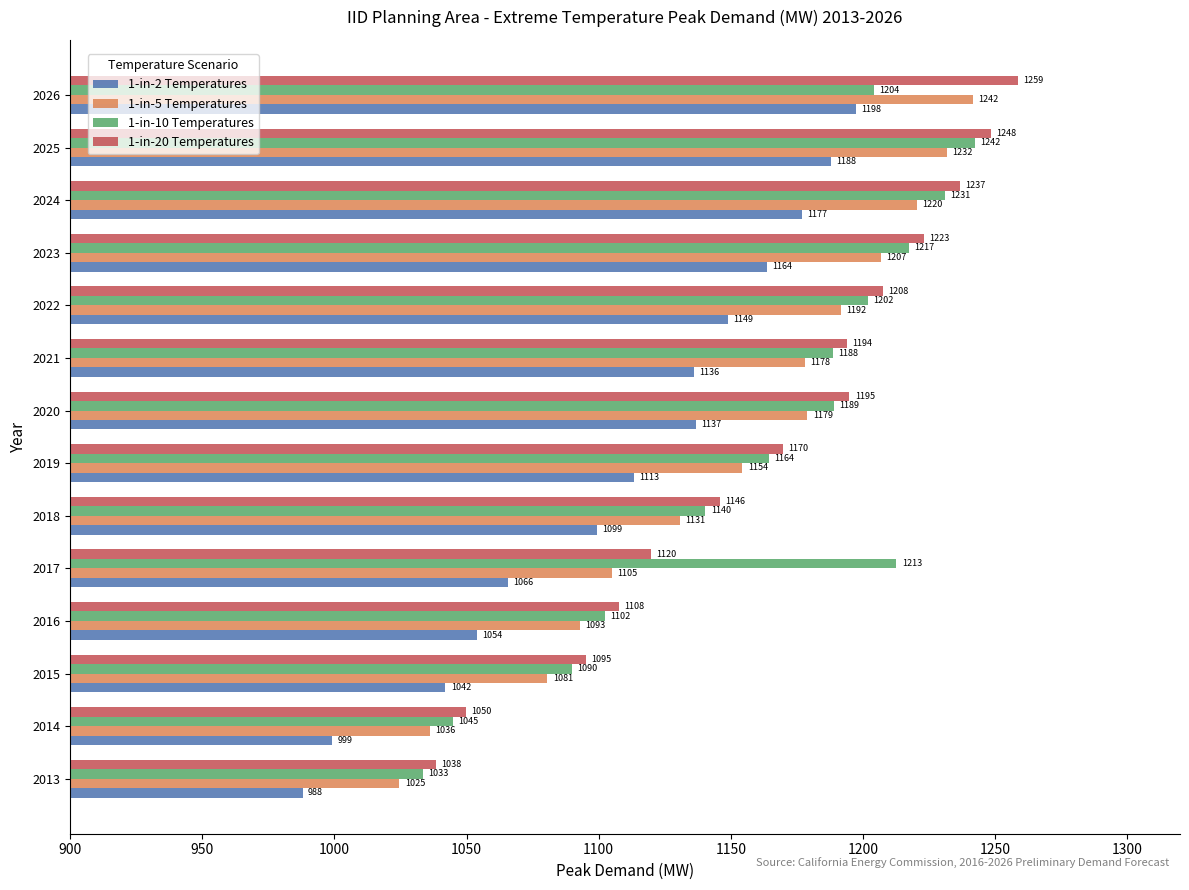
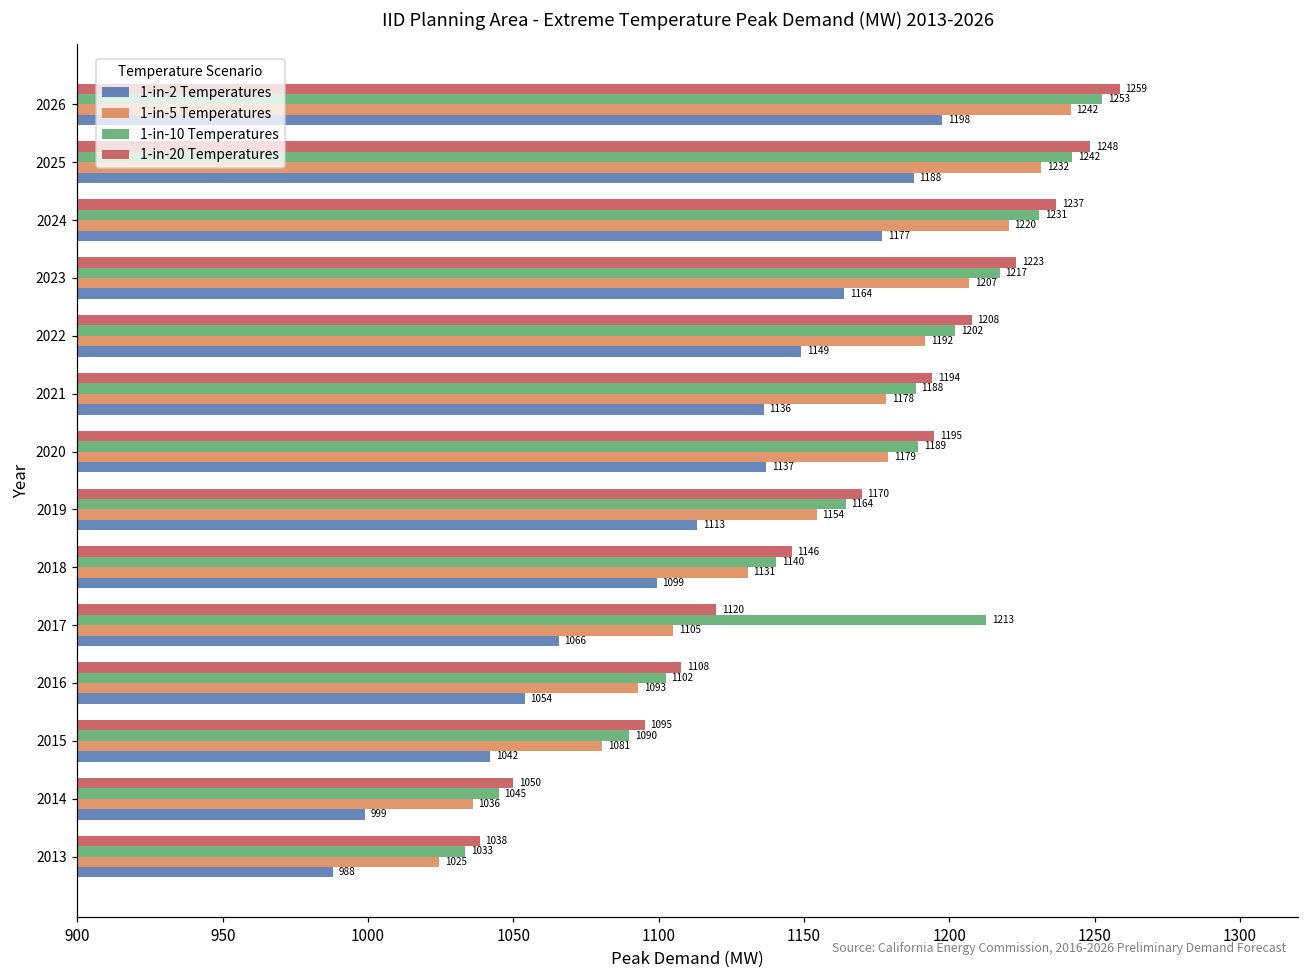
1-in-10 Temperatures, 2026: 1204 -> 1253
